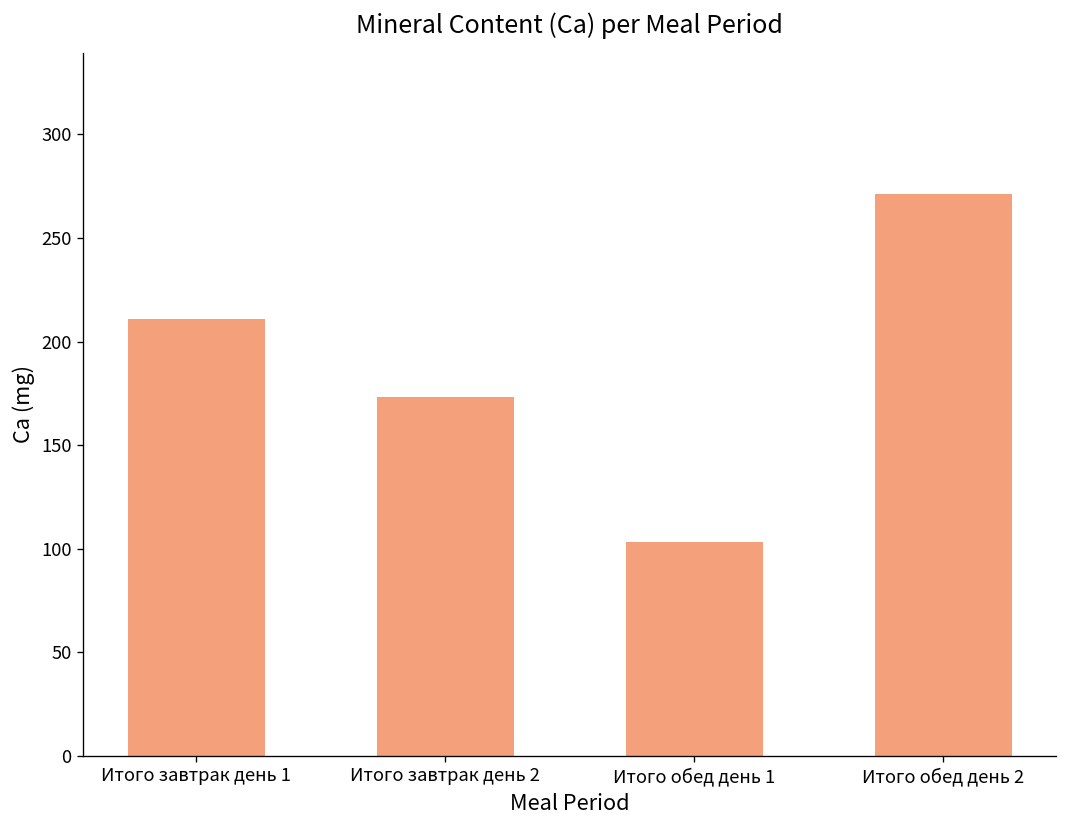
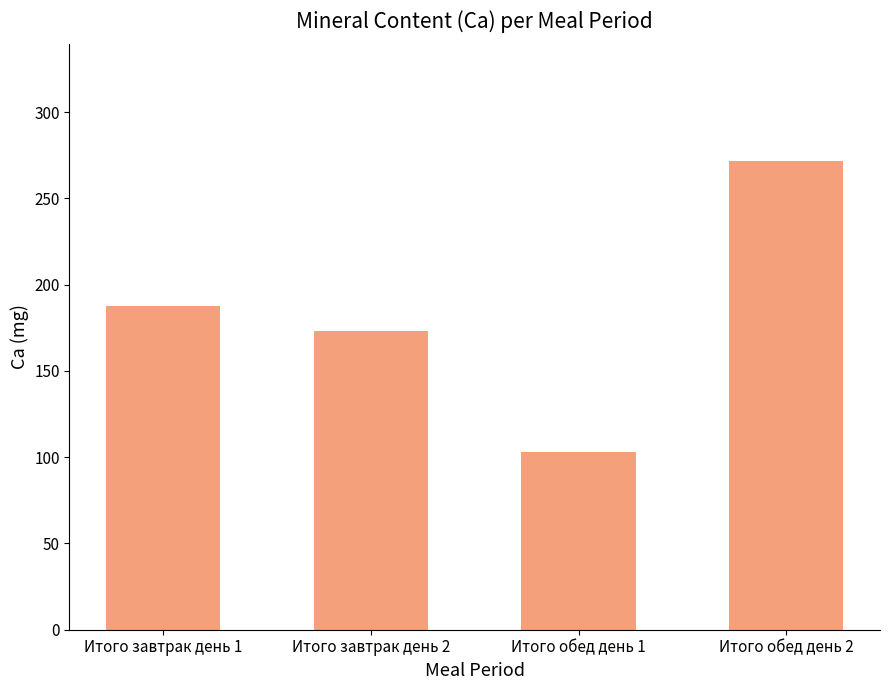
Итого завтрак день 1: 211 -> 187
